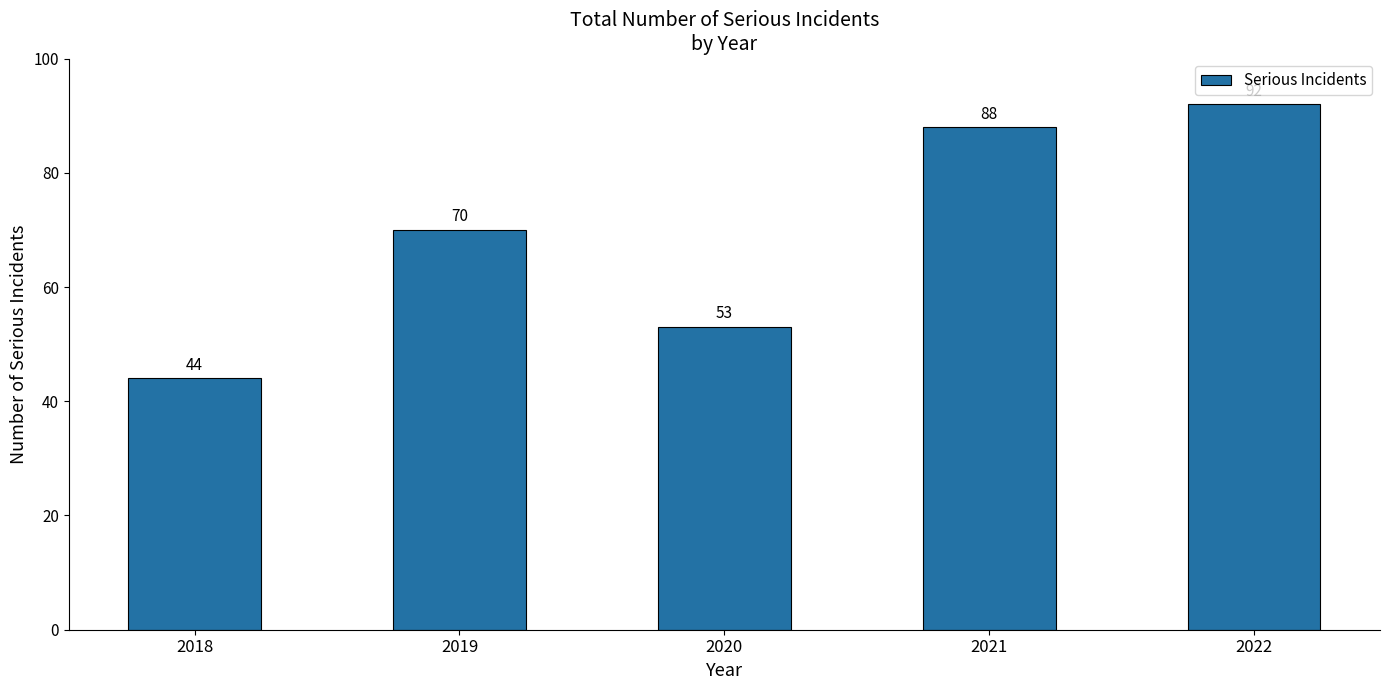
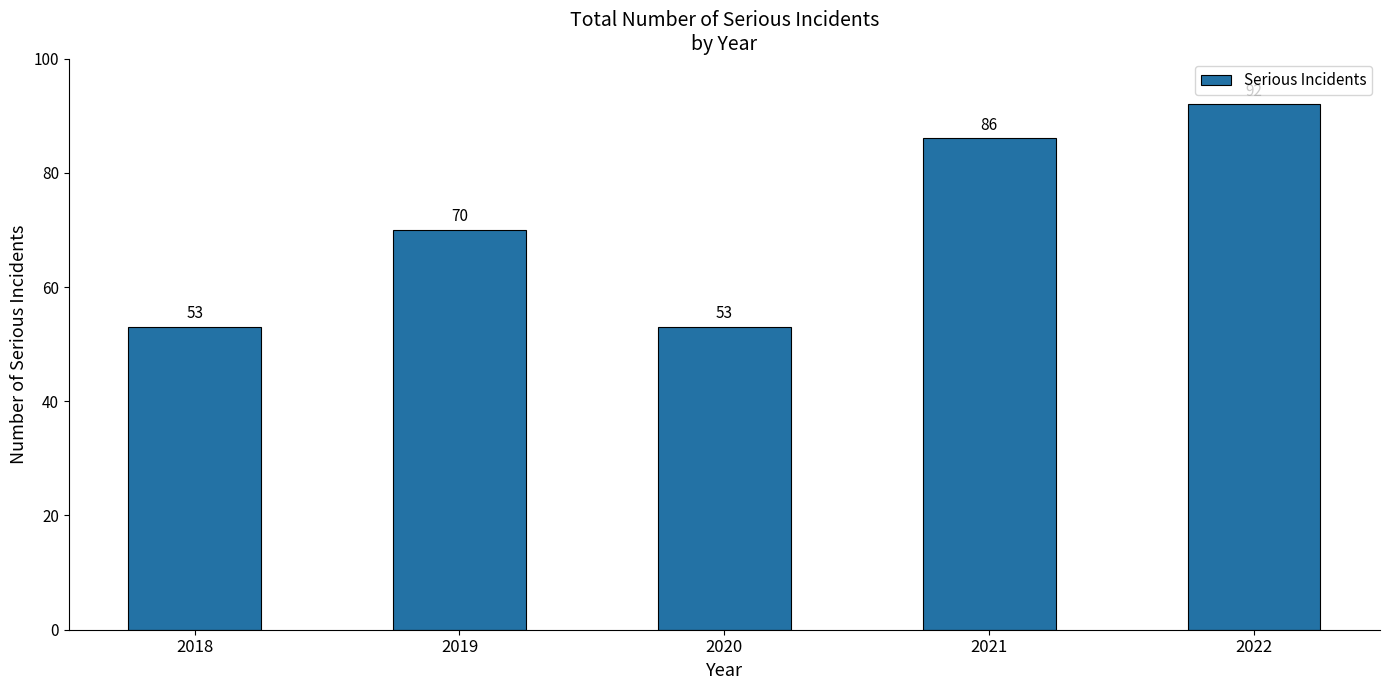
2018: 44 -> 53
2021: 88 -> 86
